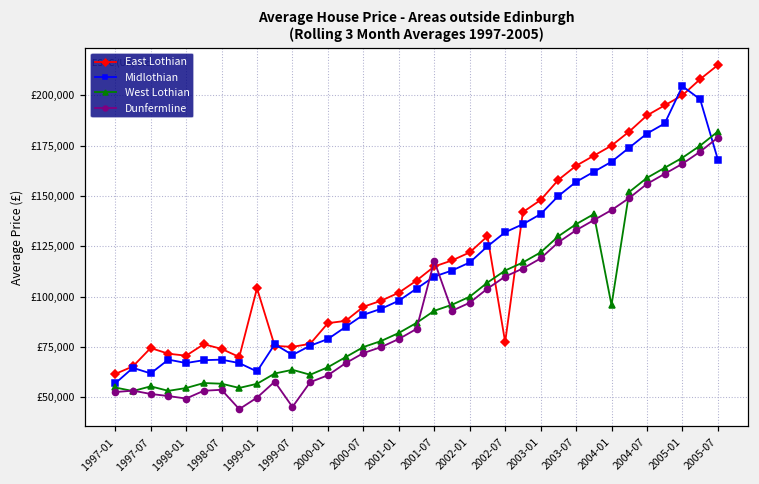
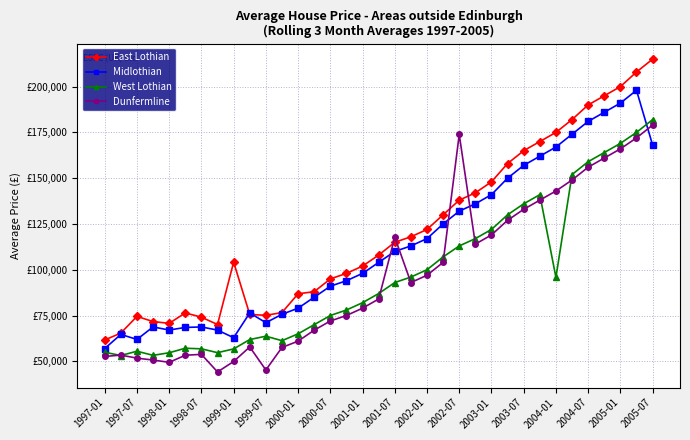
East Lothian, 2002-07: £77,000 -> £138,000
Dunfermline, 2002-07: £110,000 -> £174,000
Midlothian, 2005-01: £205,000 -> £191,000
